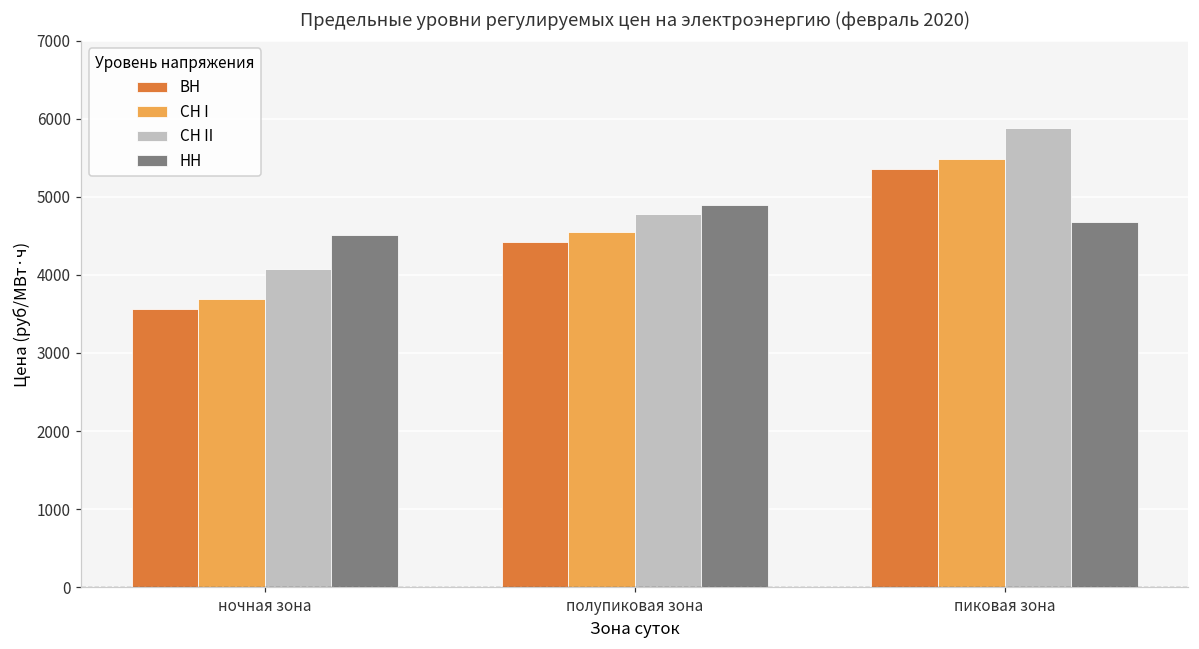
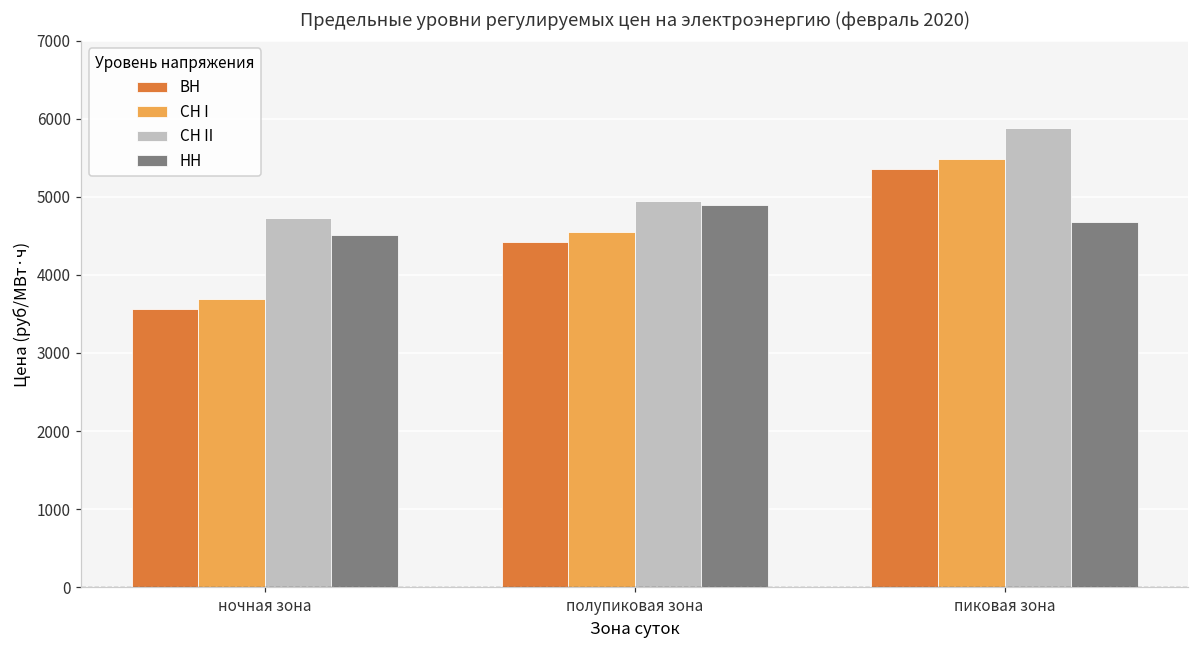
СН II, ночная зона: 4100 -> 4700
СН II, полупиковая зона: 4800 -> 4900
